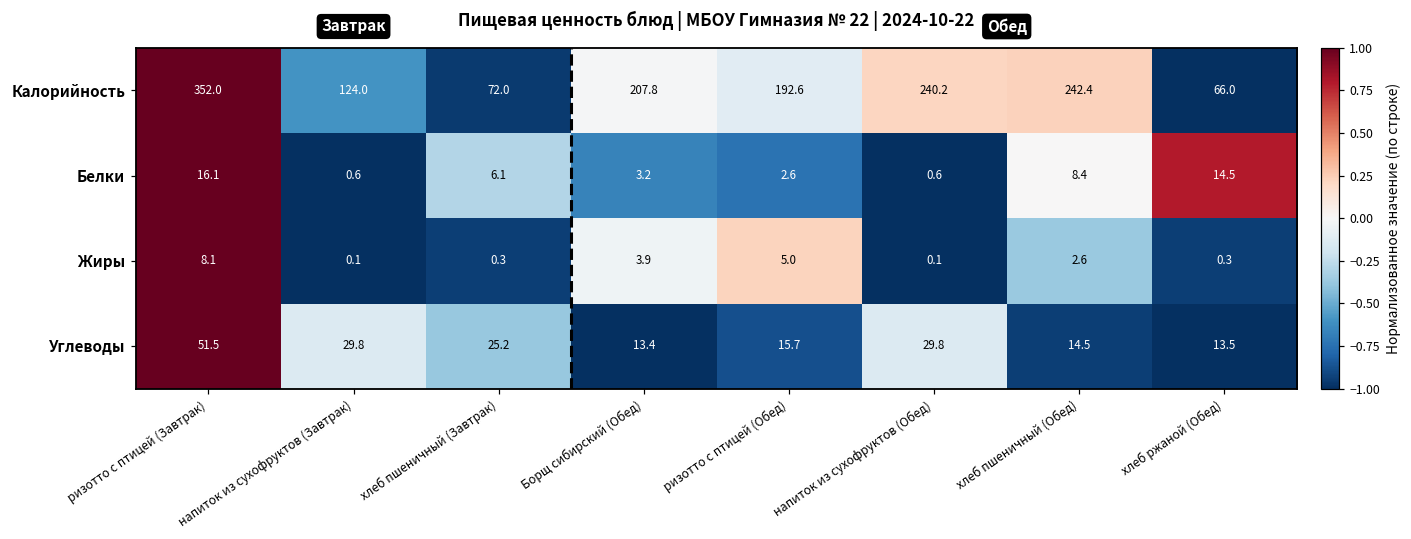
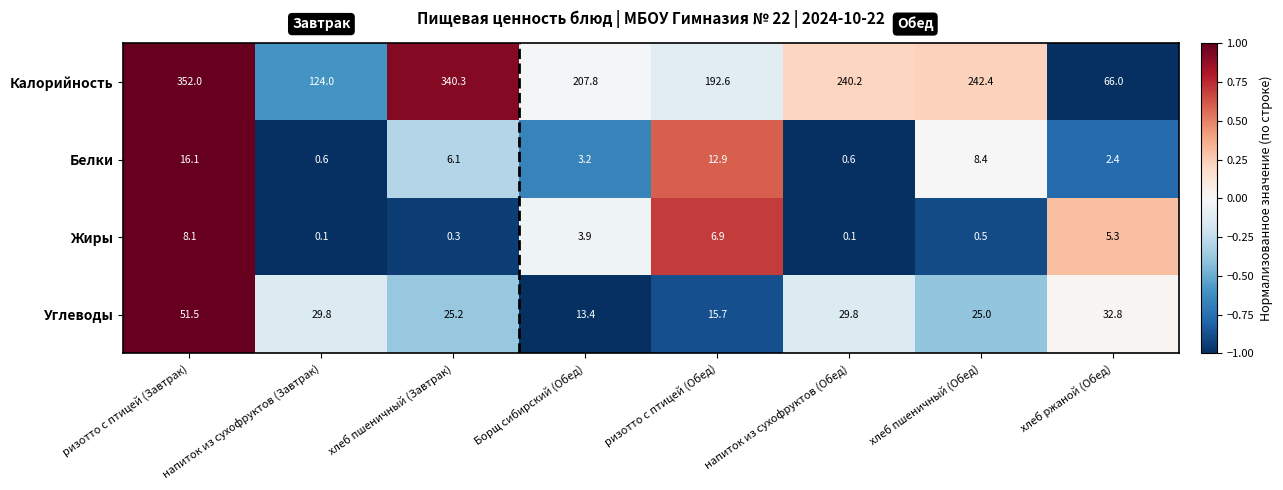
Калорийность, хлеб пшеничный (Завтрак): 72.0 -> 340.3
Белки, ризотто с птицей (Обед): 2.6 -> 12.9
Белки, хлеб ржаной (Обед): 14.5 -> 2.4
Жиры, ризотто с птицей (Обед): 5.0 -> 6.9
Жиры, хлеб пшеничный (Обед): 2.6 -> 0.5
Жиры, хлеб ржаной (Обед): 0.3 -> 5.3
Углеводы, хлеб пшеничный (Обед): 14.5 -> 25.0
Углеводы, хлеб ржаной (Обед): 13.5 -> 32.8
